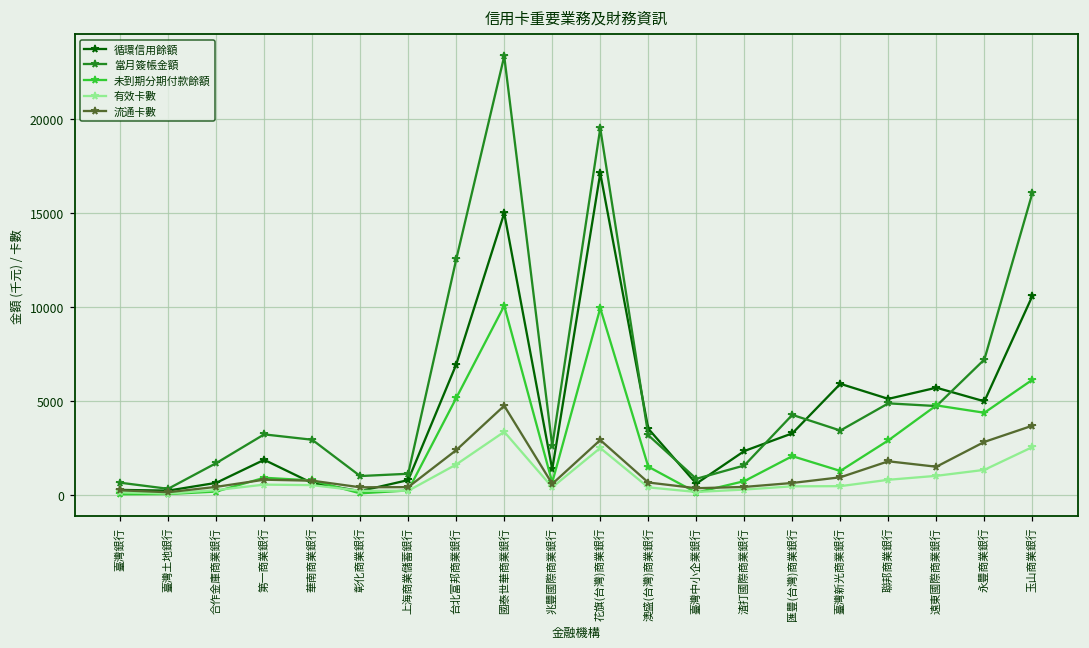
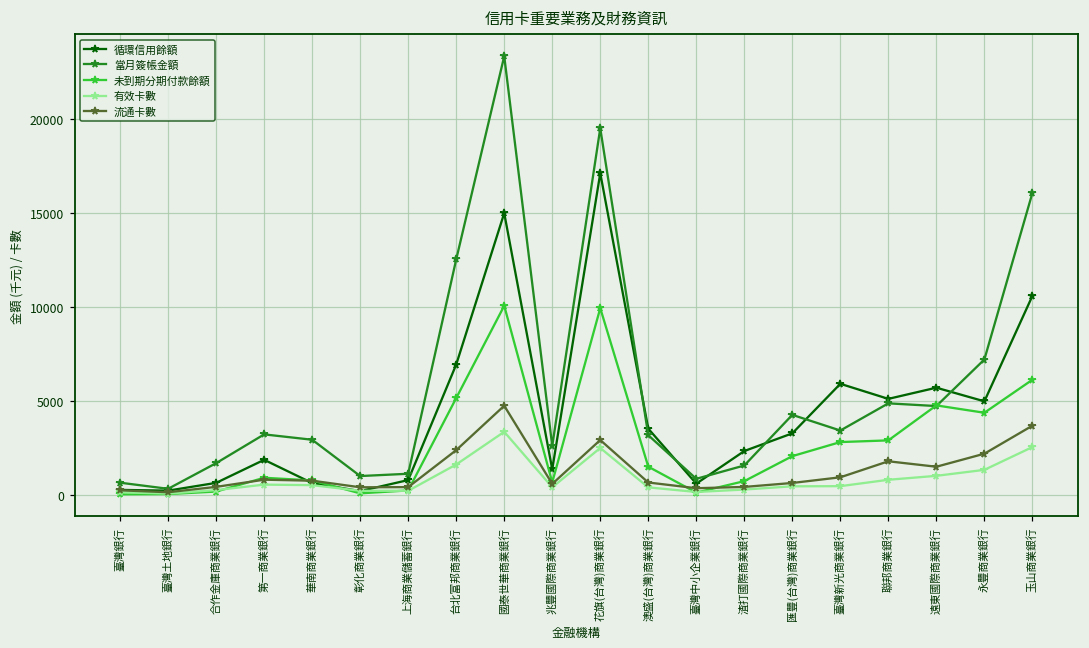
未到期分期付款餘額, 臺灣新光商業銀行: 1300 -> 2800
流通卡數, 永豐商業銀行: 2800 -> 2200
